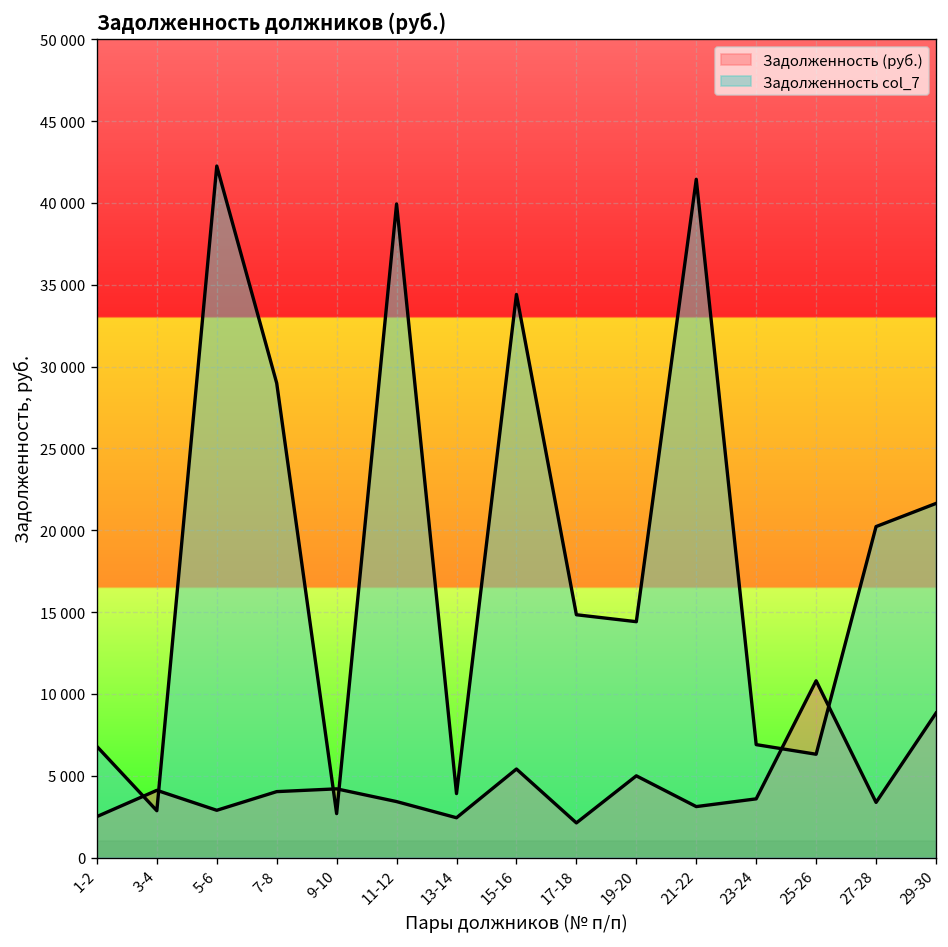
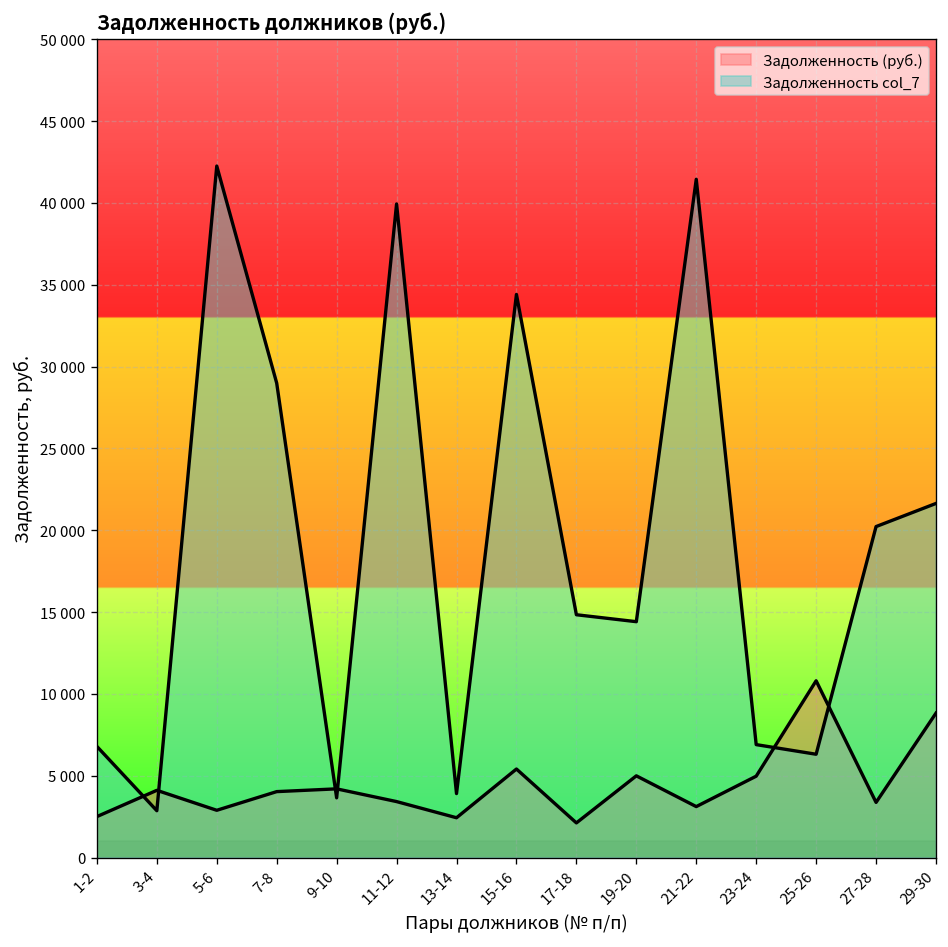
Задолженность col_7, 9-10: 2700 -> 3600
Задолженность (руб.), 23-24: 3600 -> 5000
